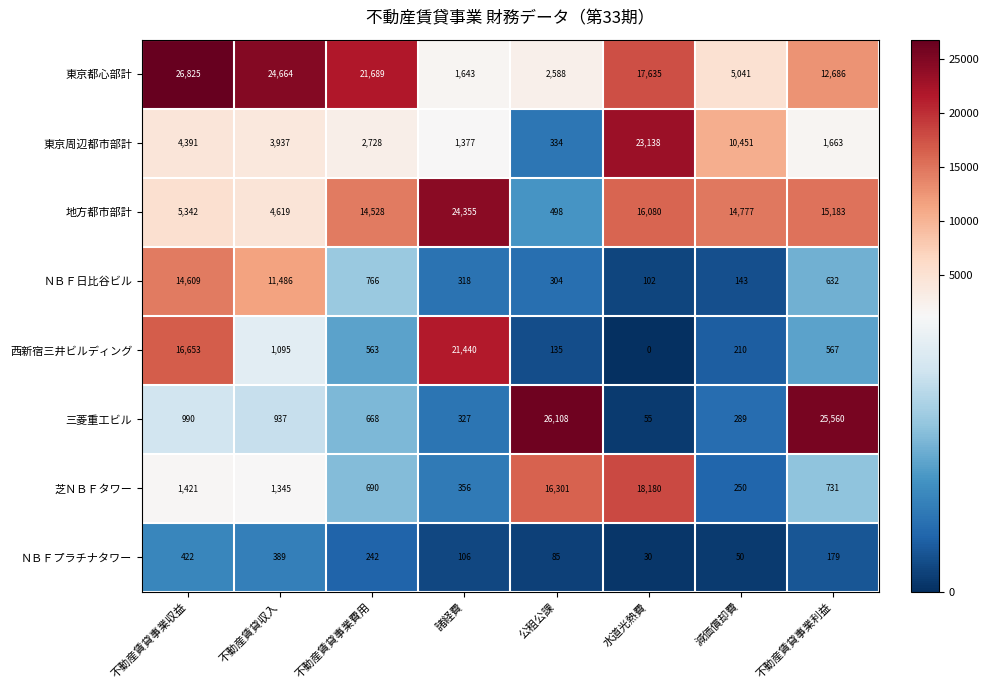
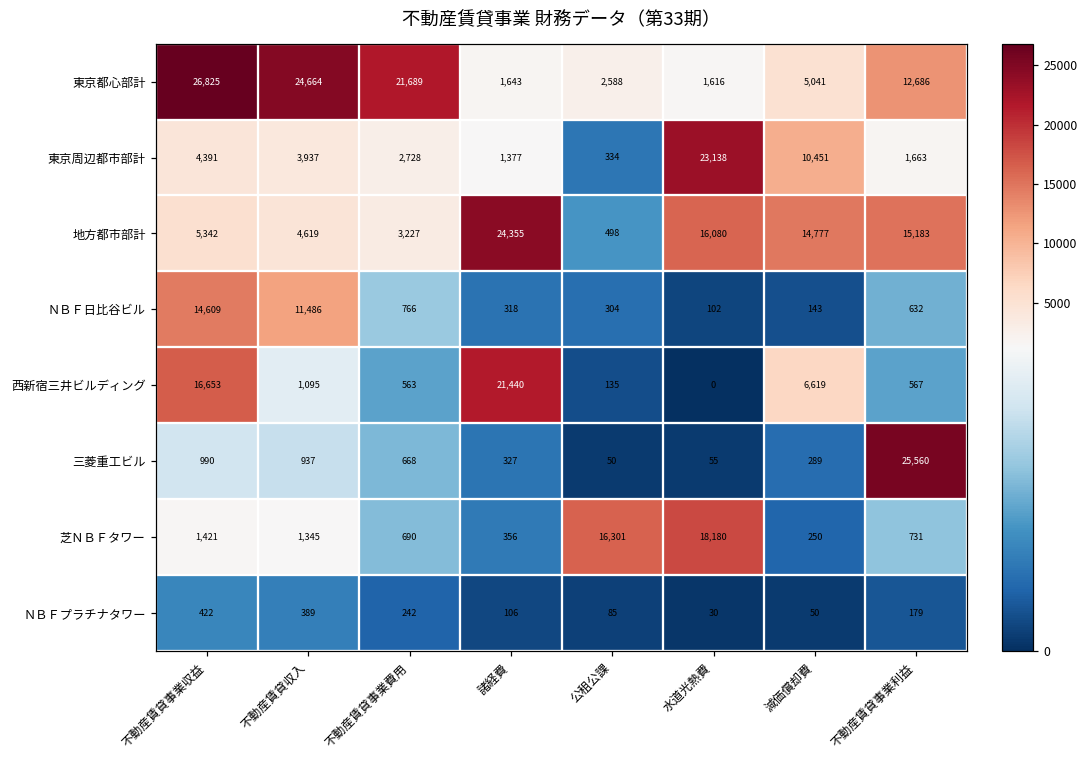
東京都心部計, 水道光熱費: 17,635 -> 1,616
地方都市部計, 不動産賃貸事業費用: 14,528 -> 3,227
西新宿三井ビルディング, 減価償却費: 210 -> 6,619
三菱重工ビル, 公租公課: 26,108 -> 50
